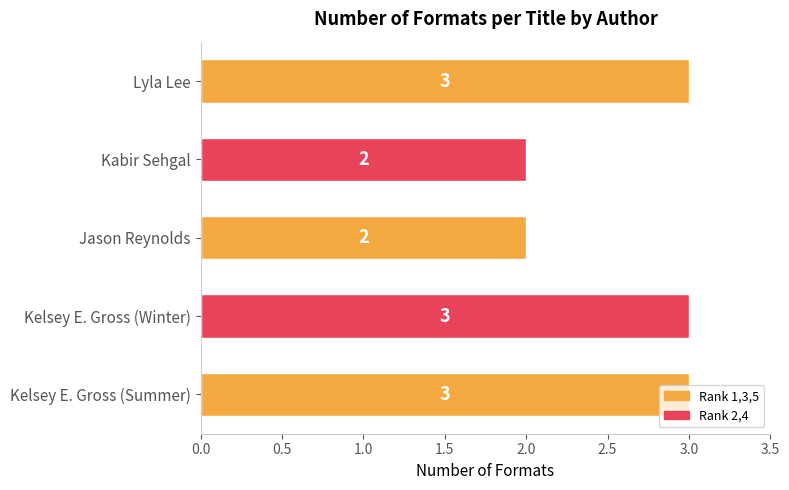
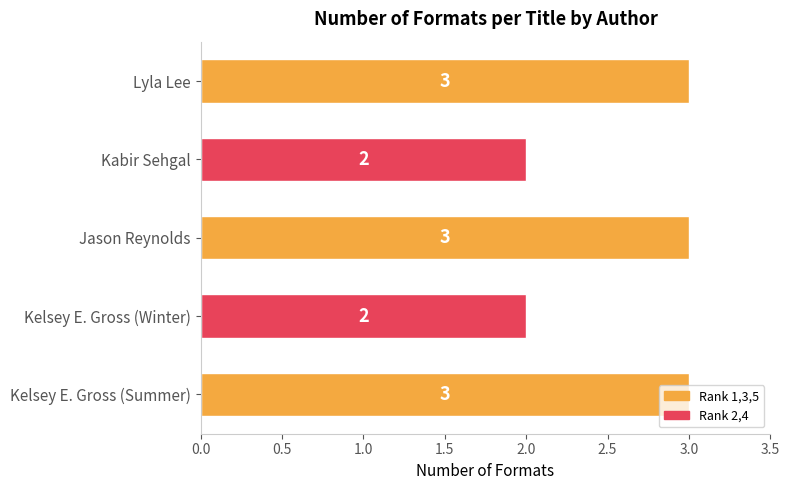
Jason Reynolds: 2 -> 3
Kelsey E. Gross (Winter): 3 -> 2
